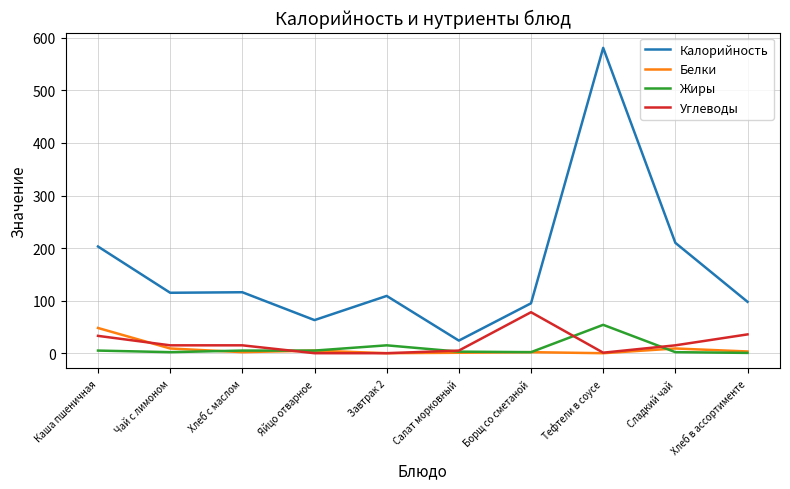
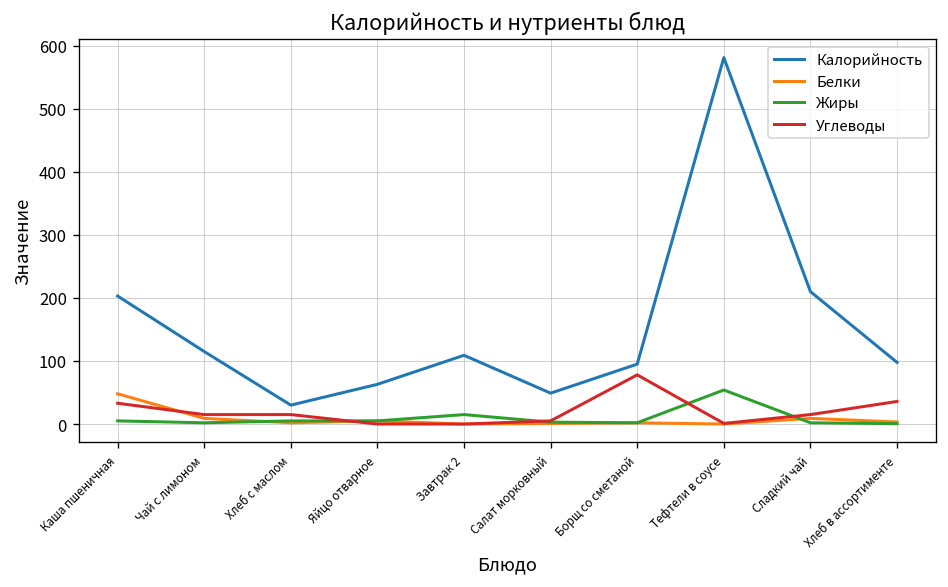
Калорийность, Хлеб с маслом: 120 -> 30
Калорийность, Салат морковный: 20 -> 50
